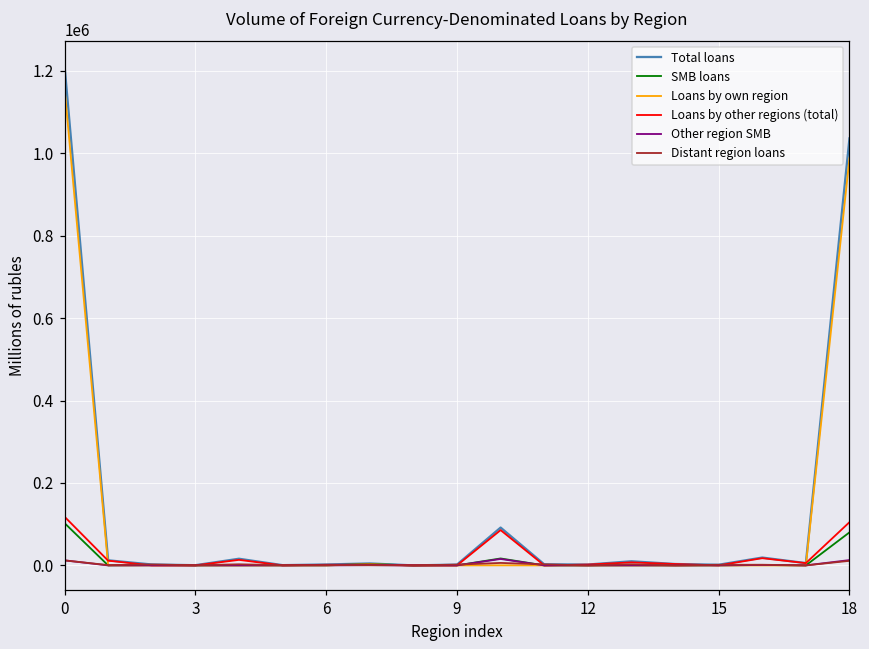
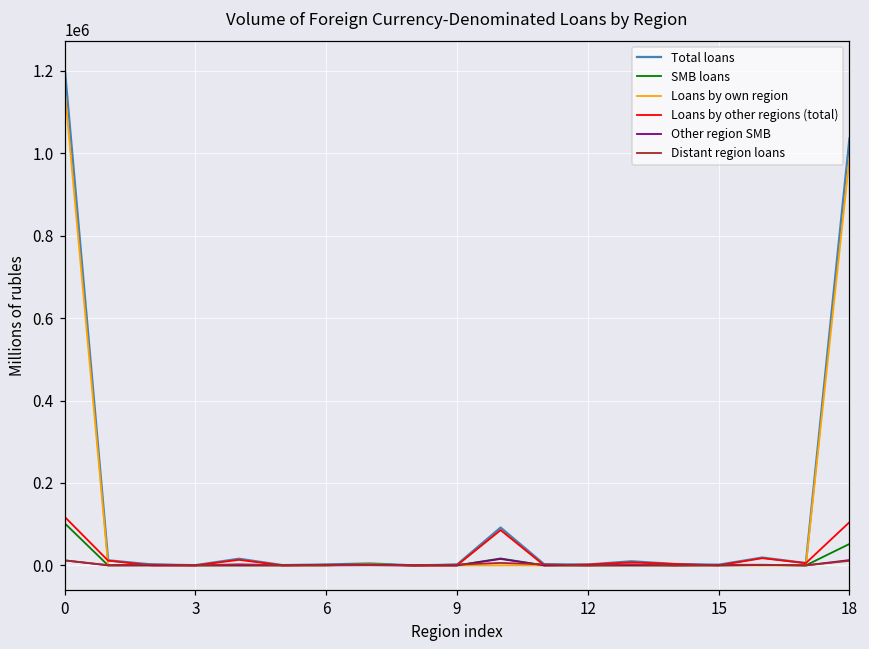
SMB loans, 18: 80000 -> 50000
